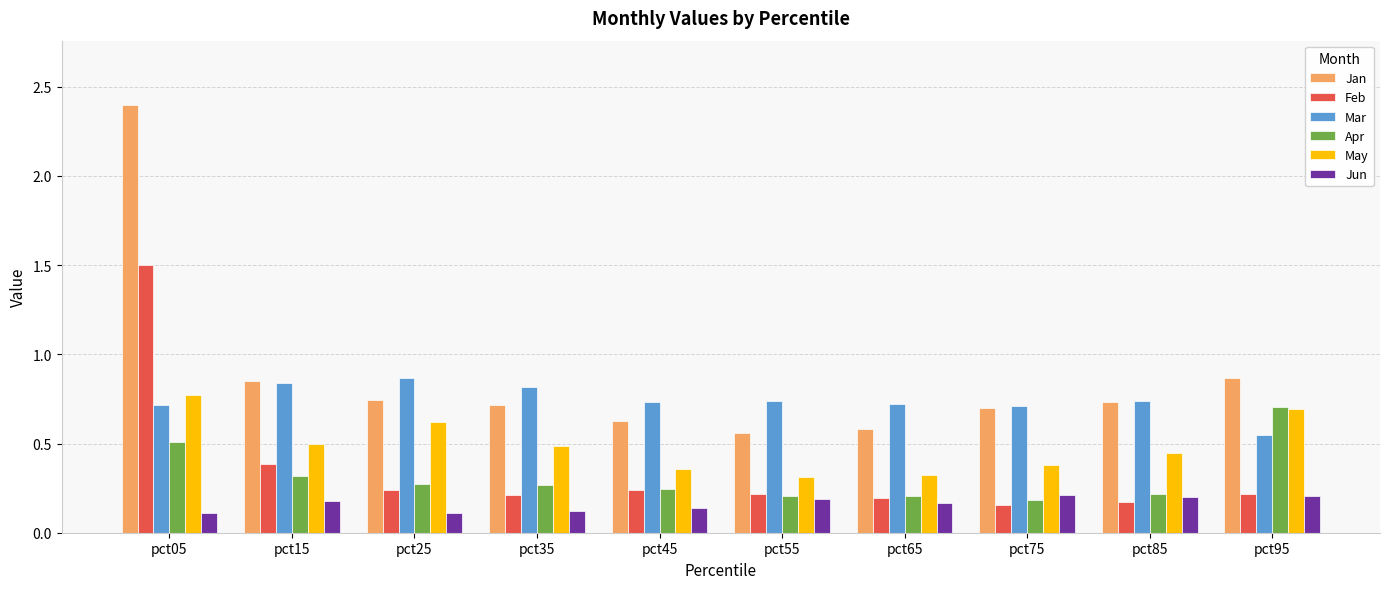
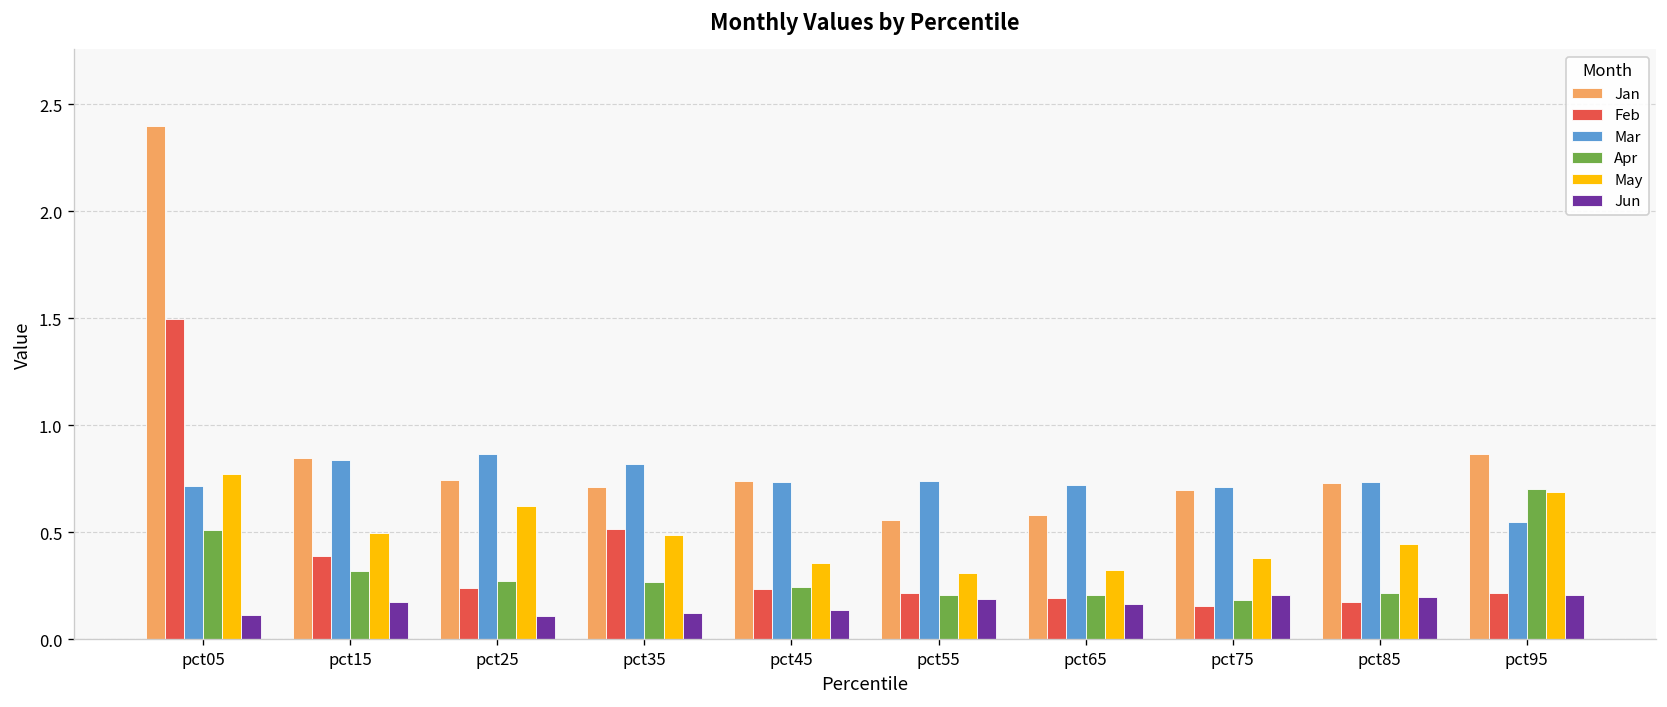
Feb, pct35: 0.21 -> 0.52
Jan, pct45: 0.63 -> 0.74
